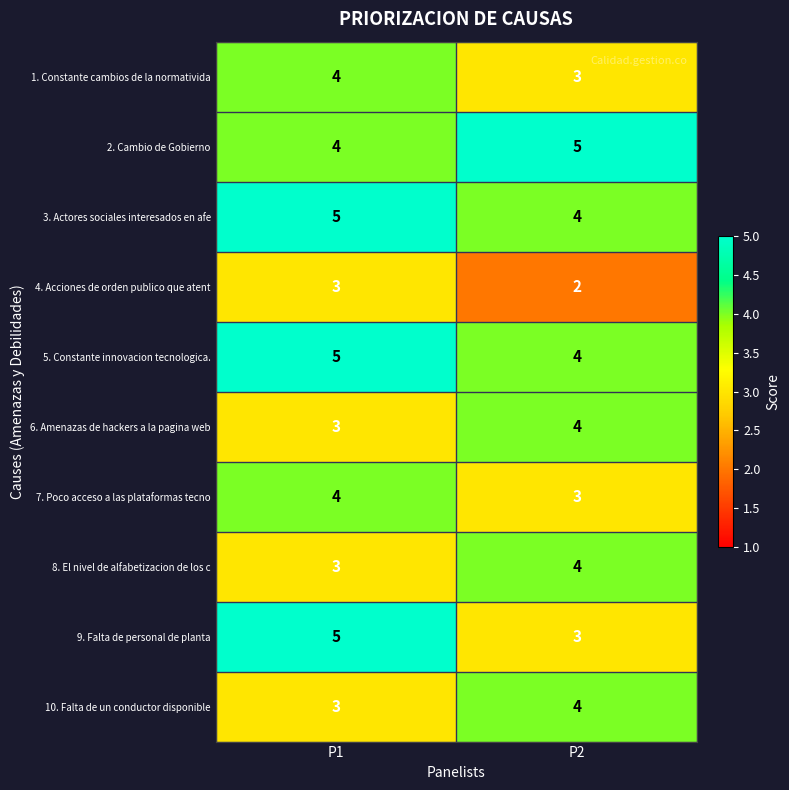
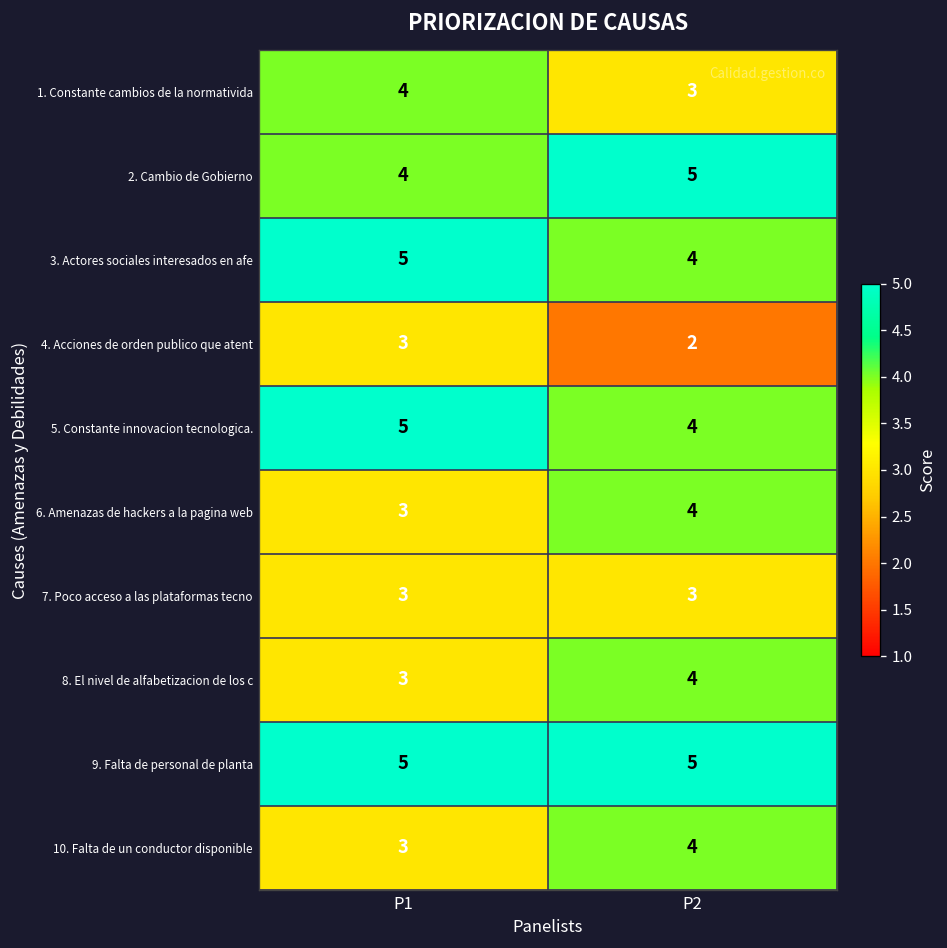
7. Poco acceso a las plataformas tecno, P1: 4 -> 3
9. Falta de personal de planta, P2: 3 -> 5
